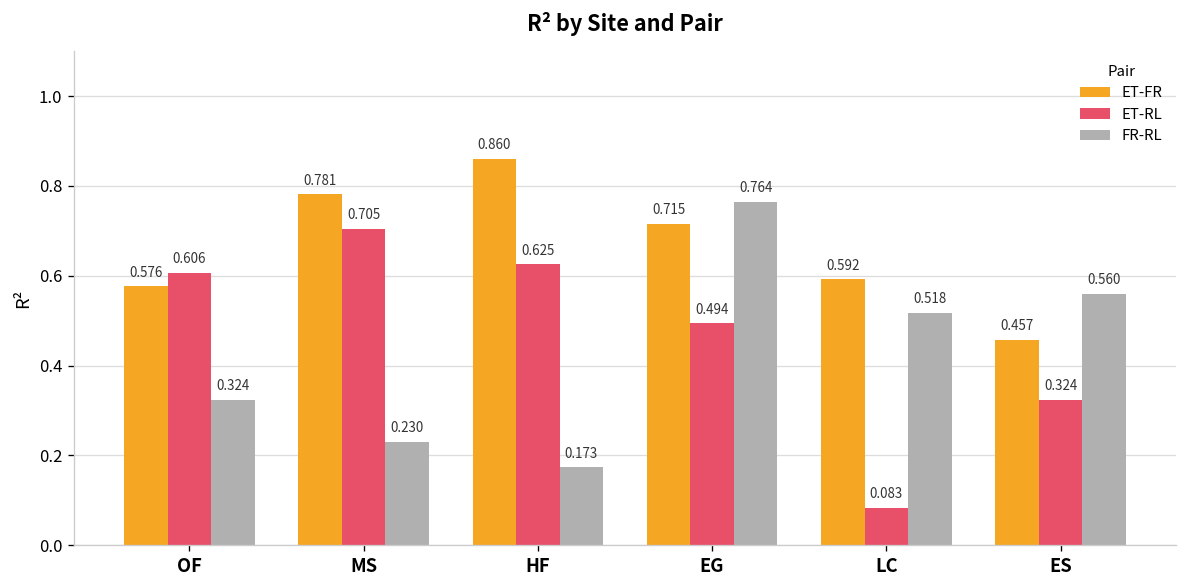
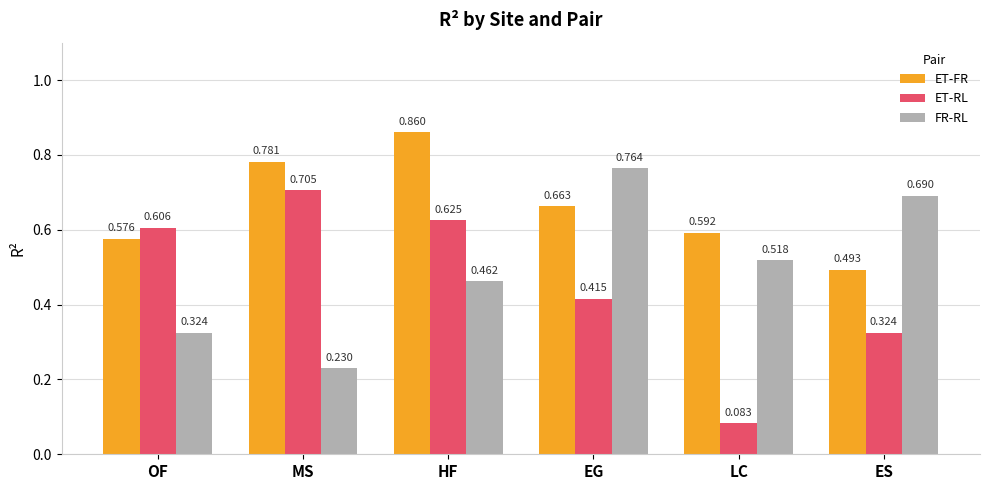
FR-RL, HF: 0.173 -> 0.462
ET-FR, EG: 0.715 -> 0.663
ET-RL, EG: 0.494 -> 0.415
ET-FR, ES: 0.457 -> 0.493
FR-RL, ES: 0.560 -> 0.690
